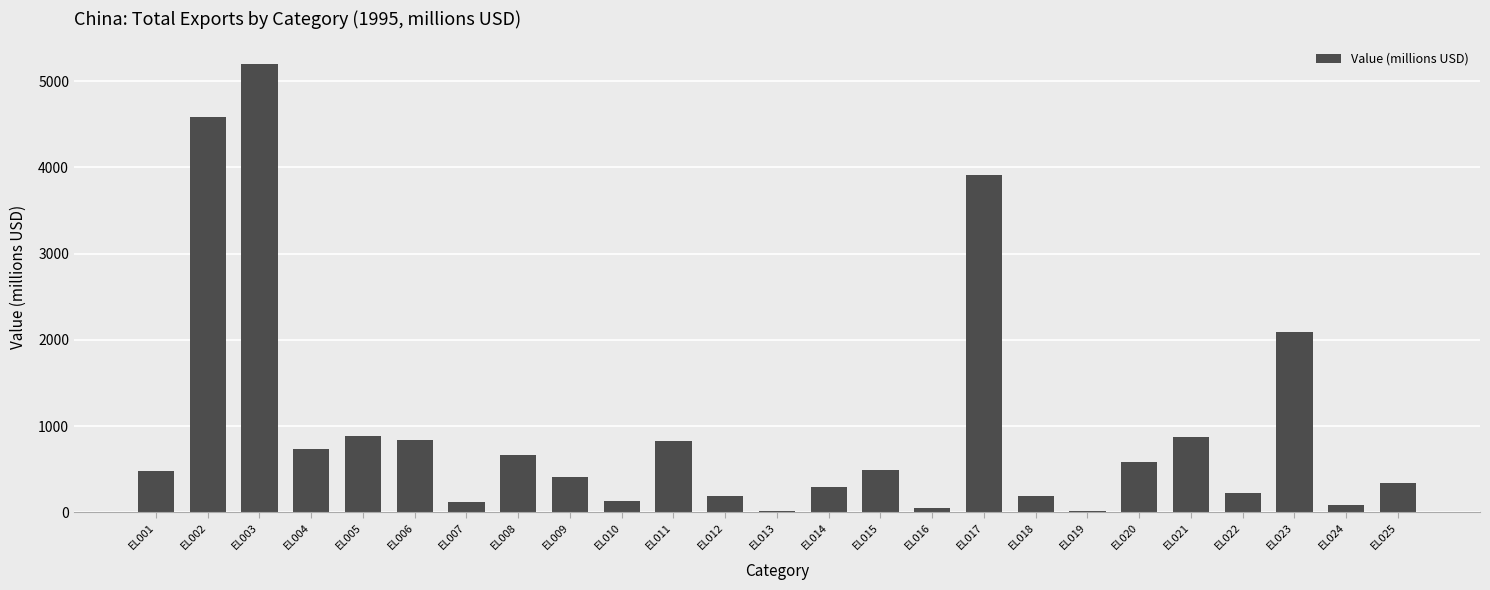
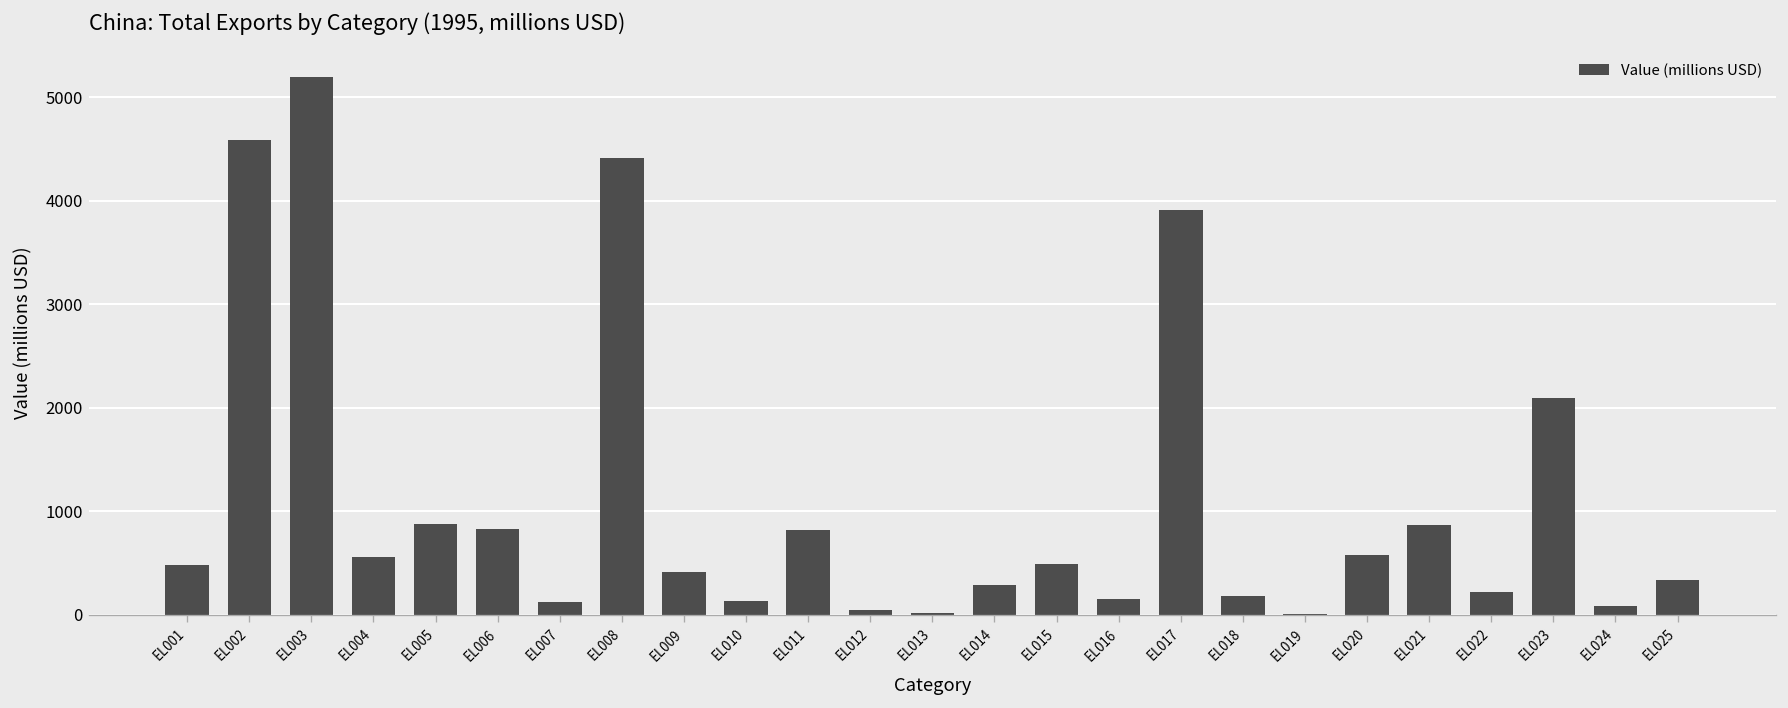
EL004: 700 -> 600
EL008: 700 -> 4400
EL012: 200 -> 0
EL016: 50 -> 150
